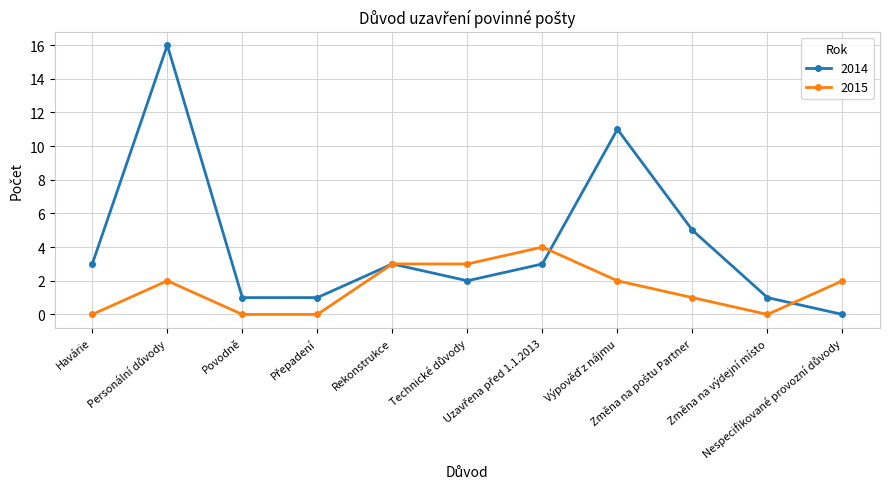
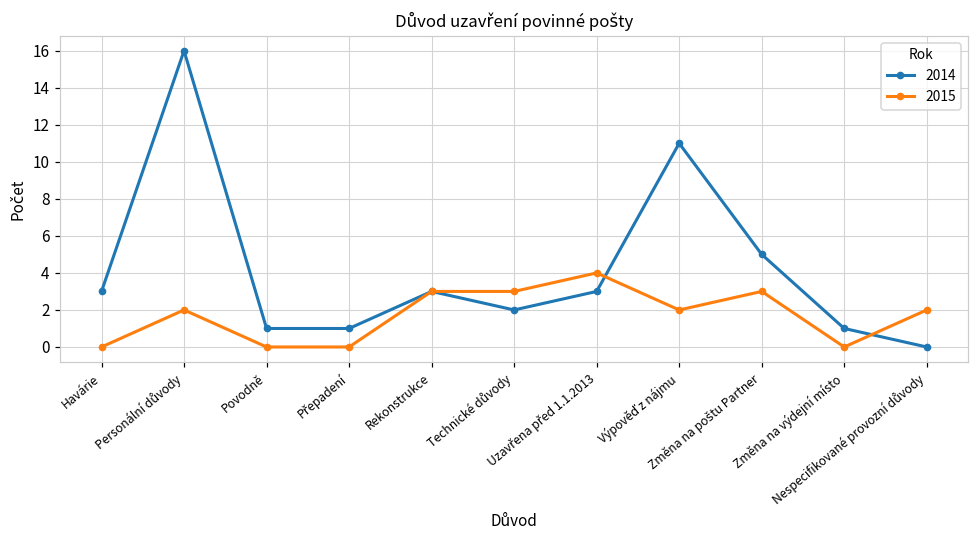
2015, Změna na poštu Partner: 1 -> 3
